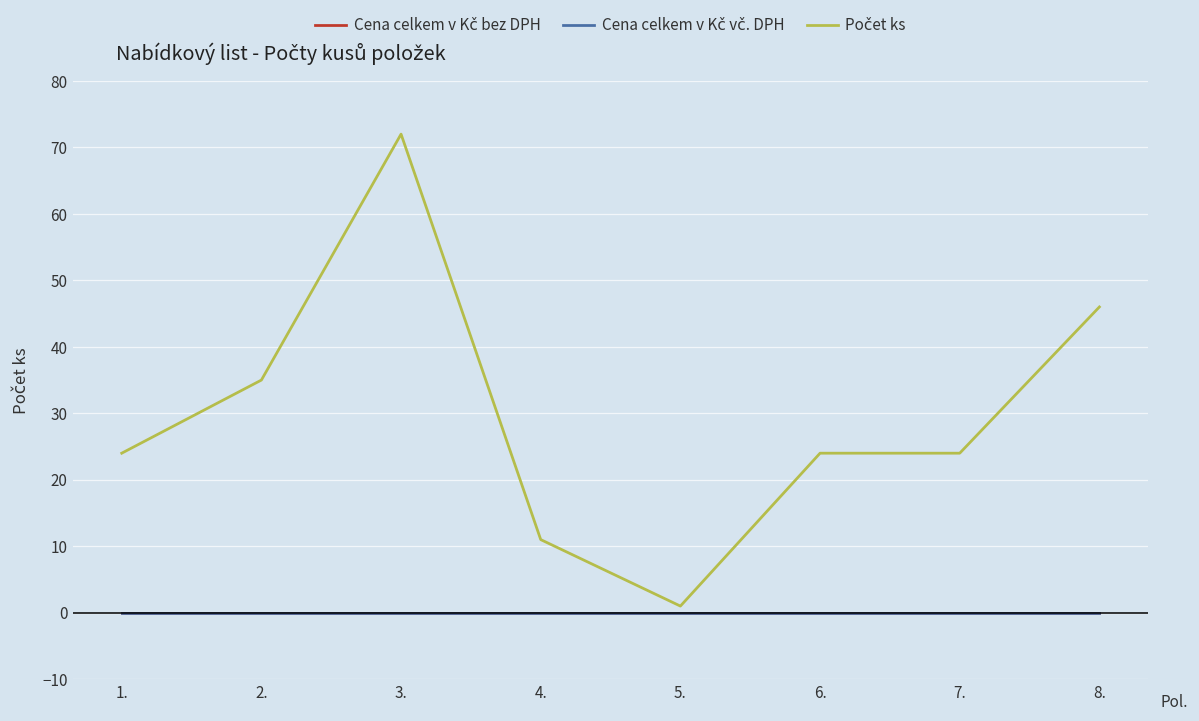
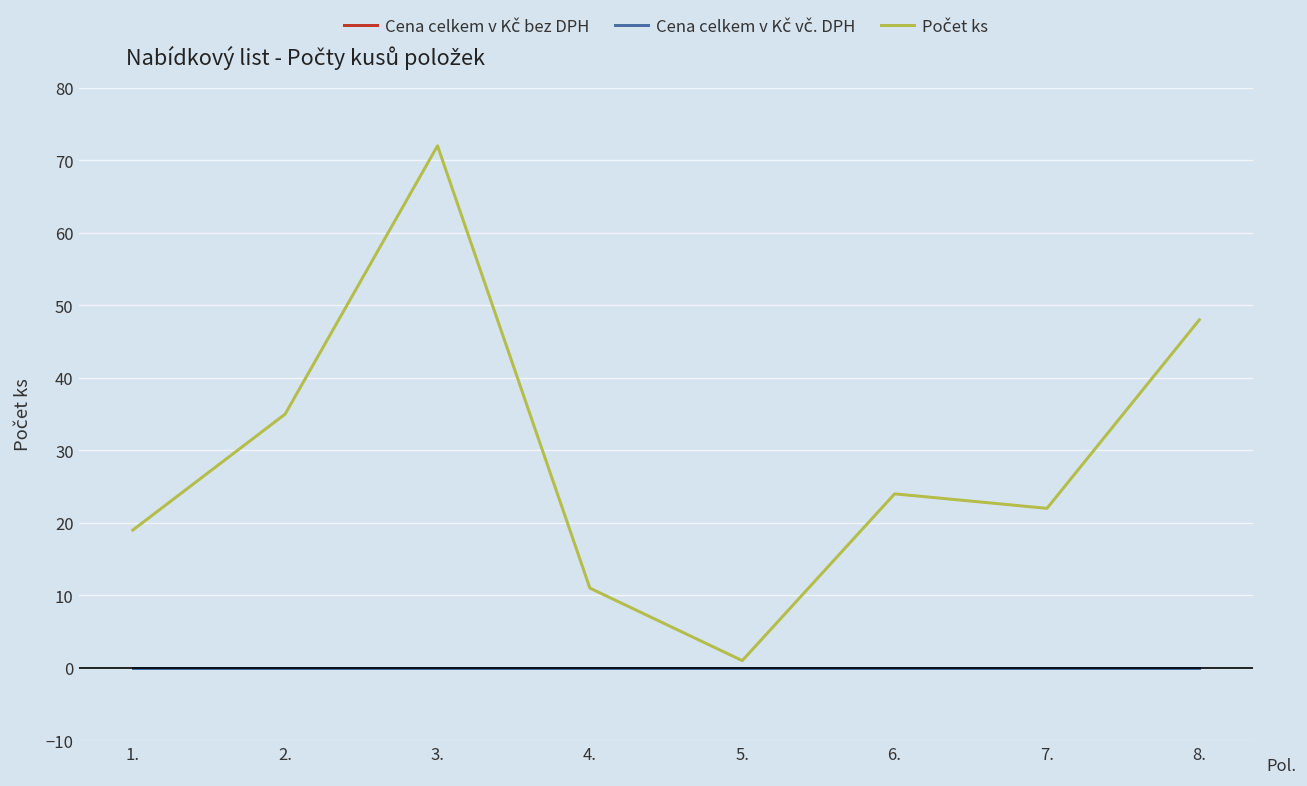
Počet ks, 1.: 24 -> 19
Počet ks, 7.: 24 -> 22
Počet ks, 8.: 46 -> 48
